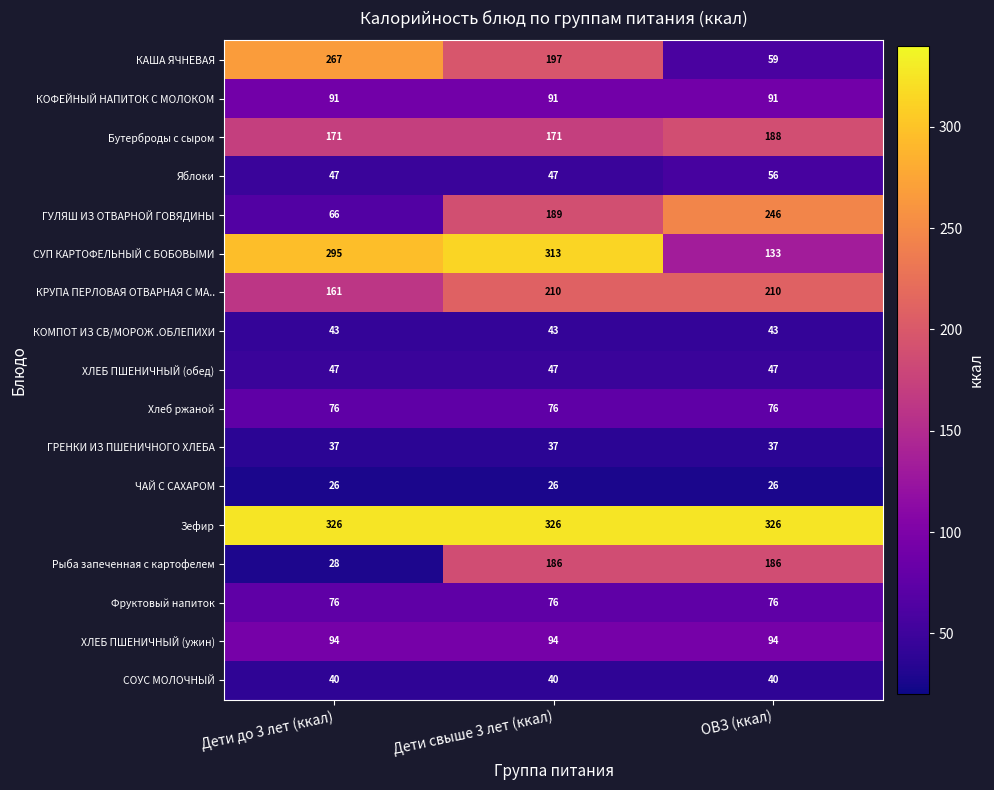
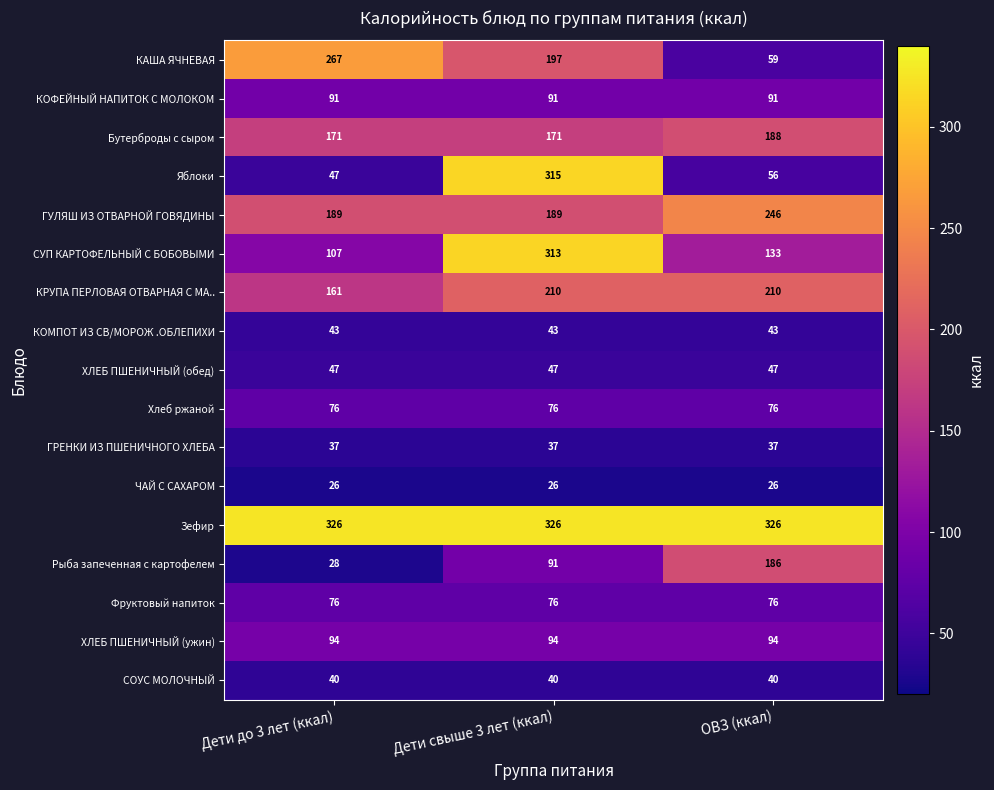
Яблоки, Дети свыше 3 лет (ккал): 47 -> 315
ГУЛЯШ ИЗ ОТВАРНОЙ ГОВЯДИНЫ, Дети до 3 лет (ккал): 66 -> 189
СУП КАРТОФЕЛЬНЫЙ С БОБОВЫМИ, Дети до 3 лет (ккал): 295 -> 107
Рыба запеченная с картофелем, Дети свыше 3 лет (ккал): 186 -> 91
